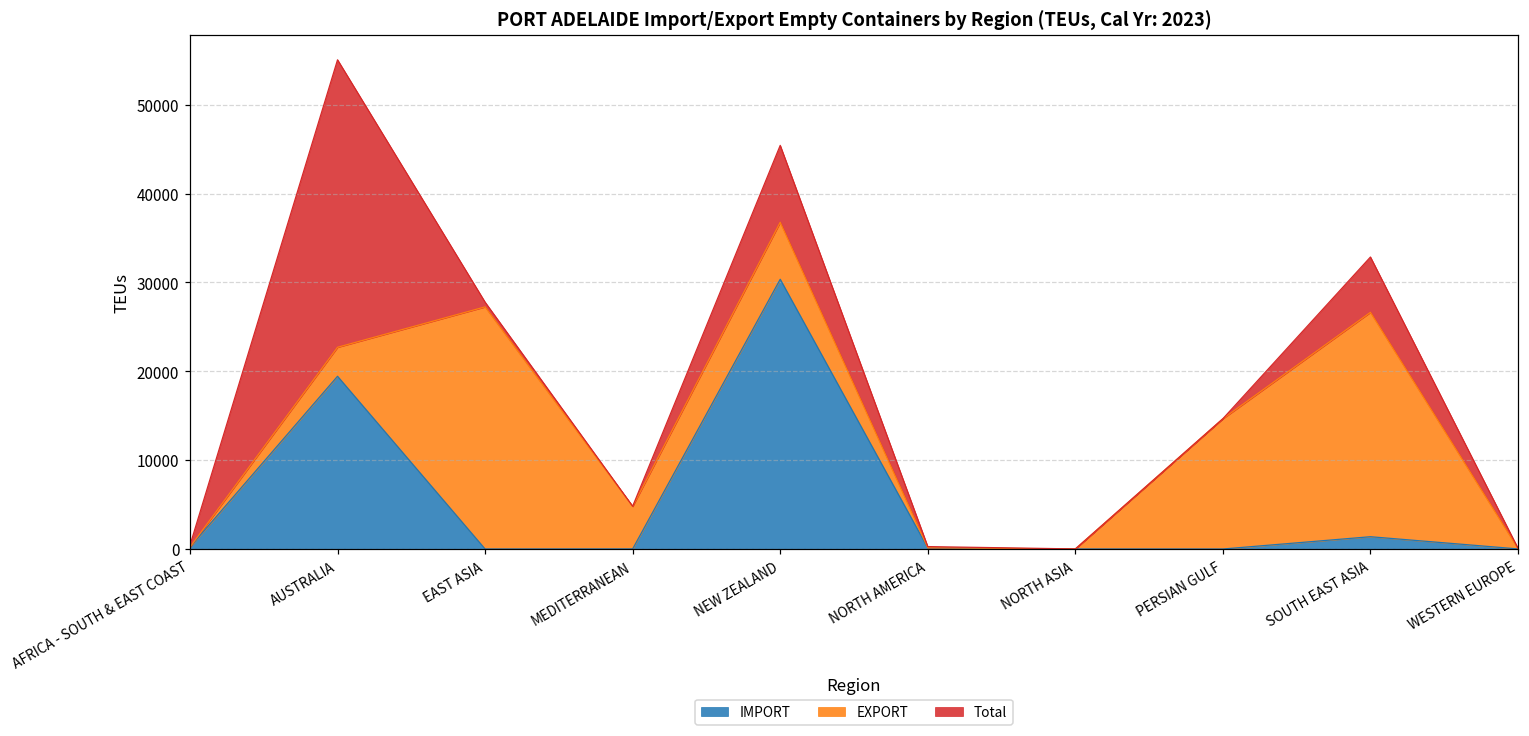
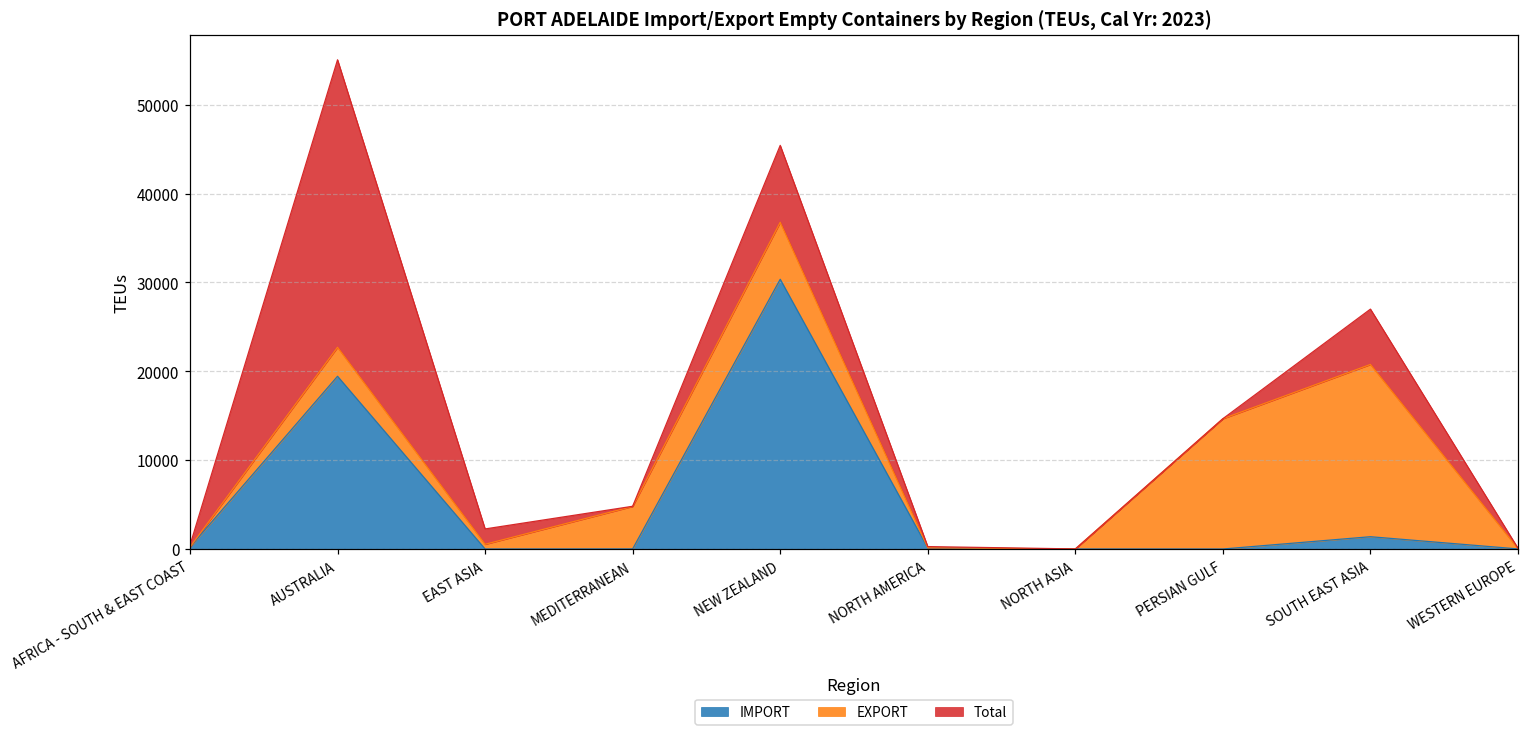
EXPORT, EAST ASIA: 27000 -> 1000
Total, EAST ASIA: 1000 -> 2000
EXPORT, SOUTH EAST ASIA: 25000 -> 19000
